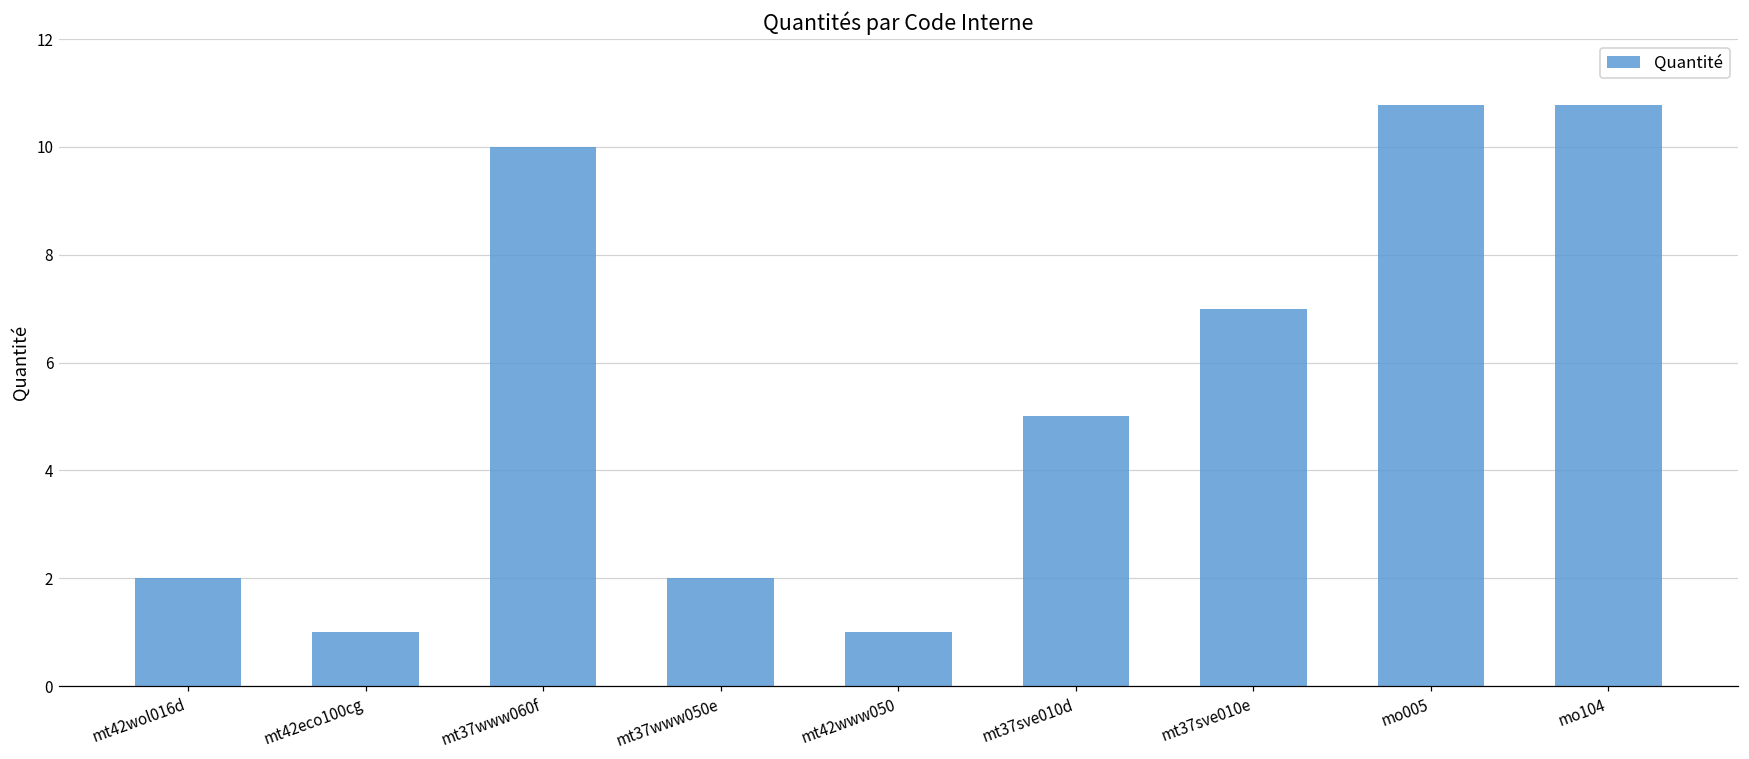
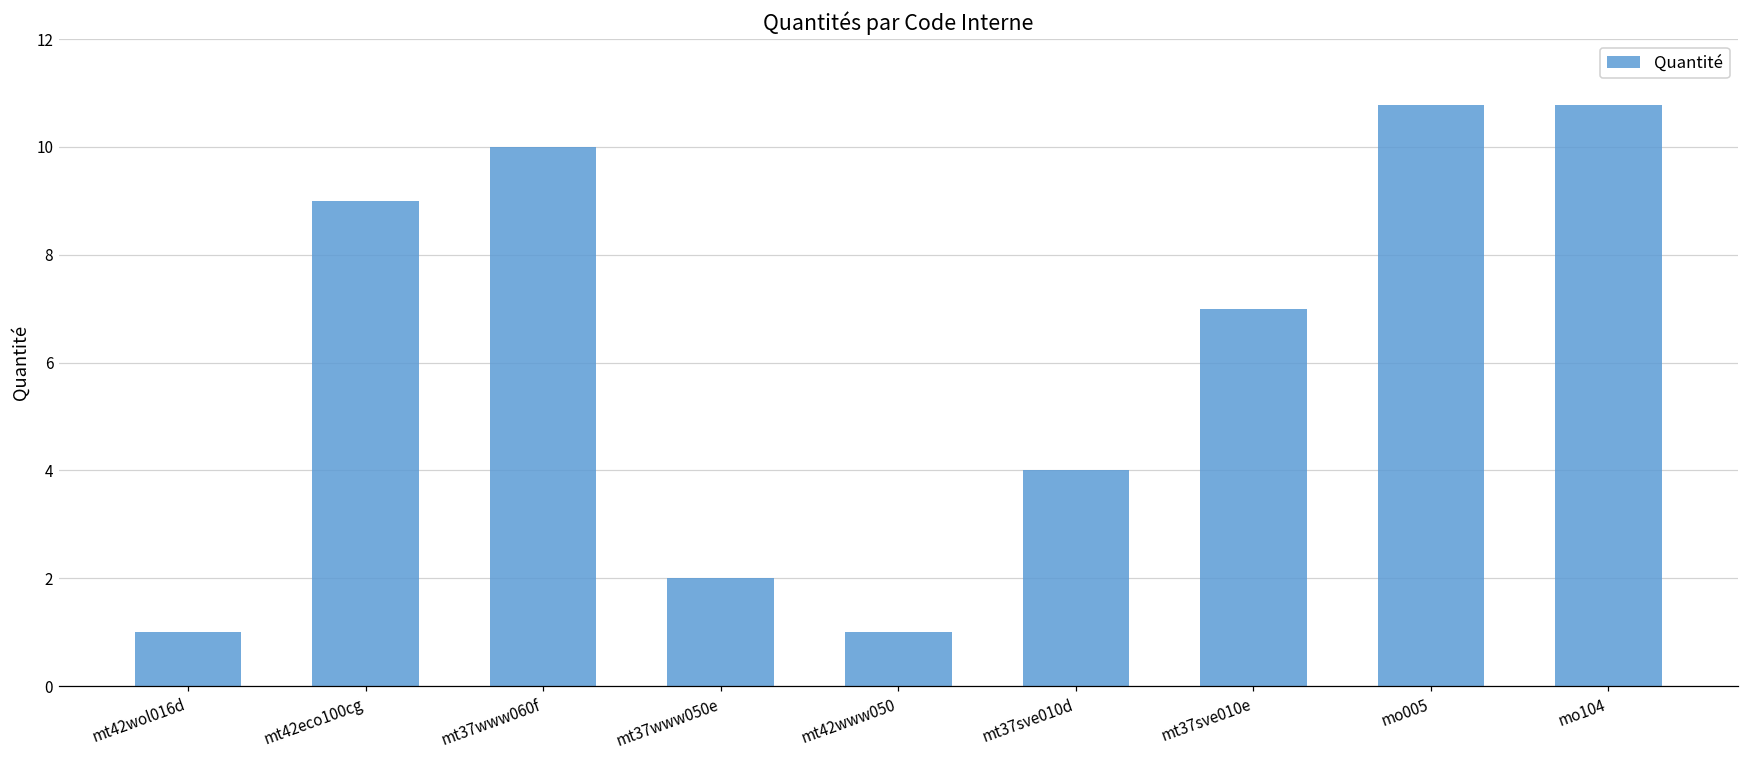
mt42wol016d: 2 -> 1
mt42eco100cg: 1 -> 9
mt37sve010d: 5 -> 4
